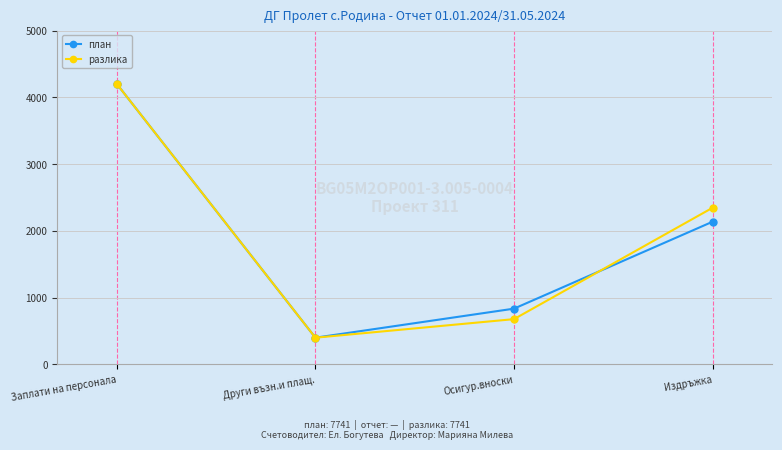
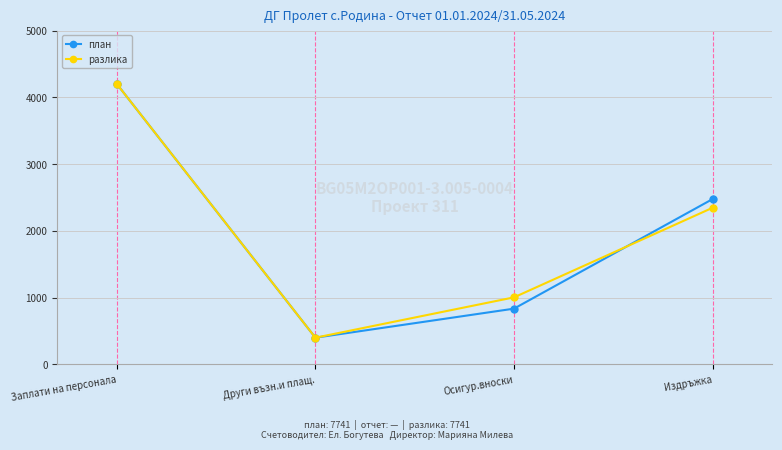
разлика, Осигур.вноски: 700 -> 1000
план, Издръжка: 2100 -> 2500
